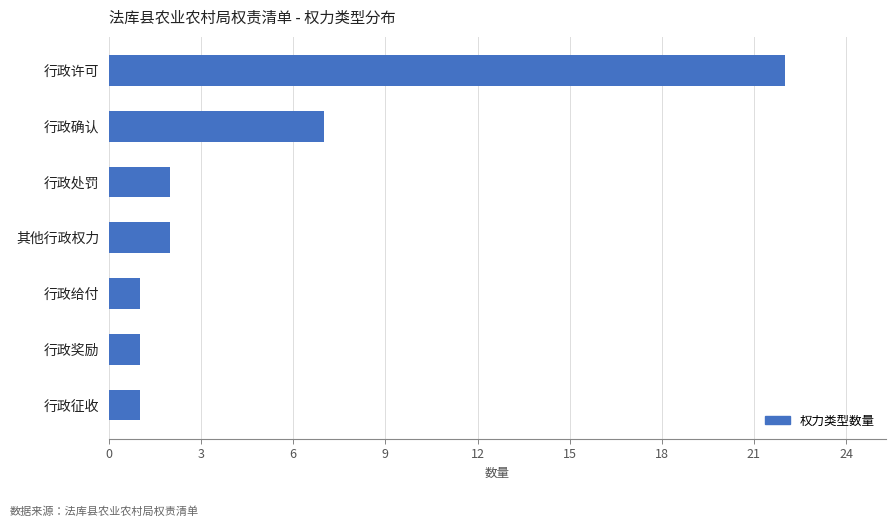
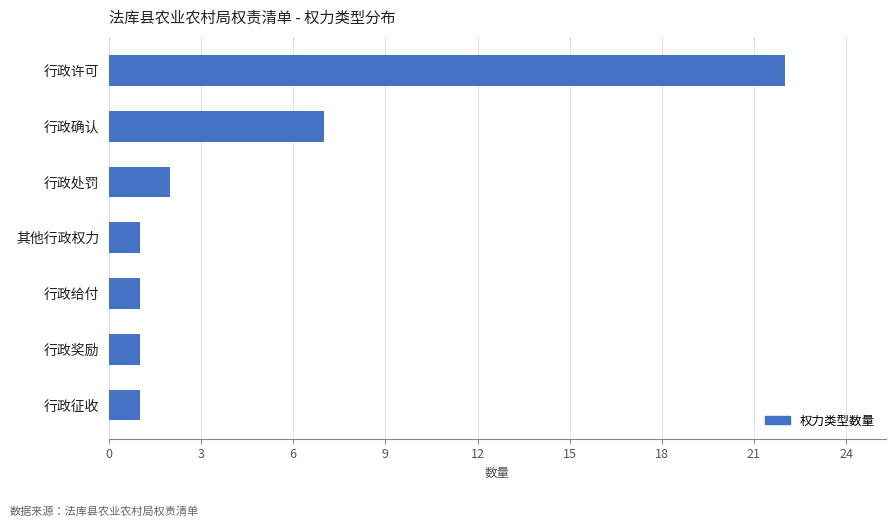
其他行政权力: 2 -> 1
